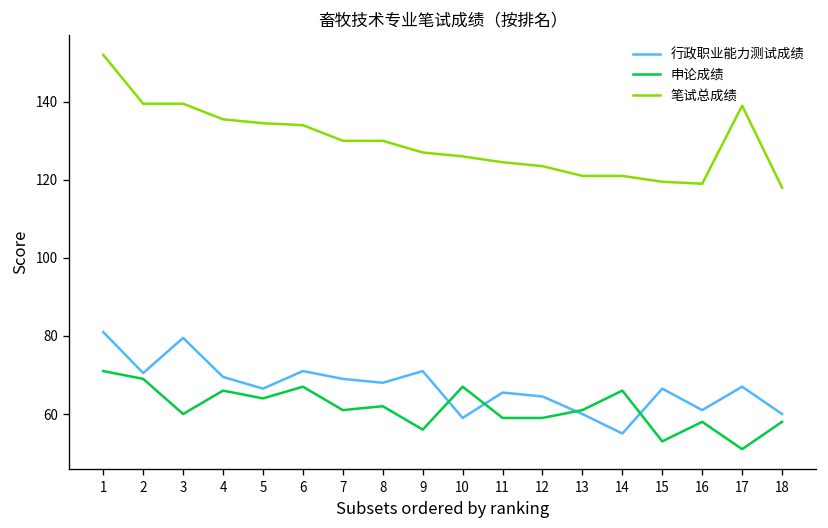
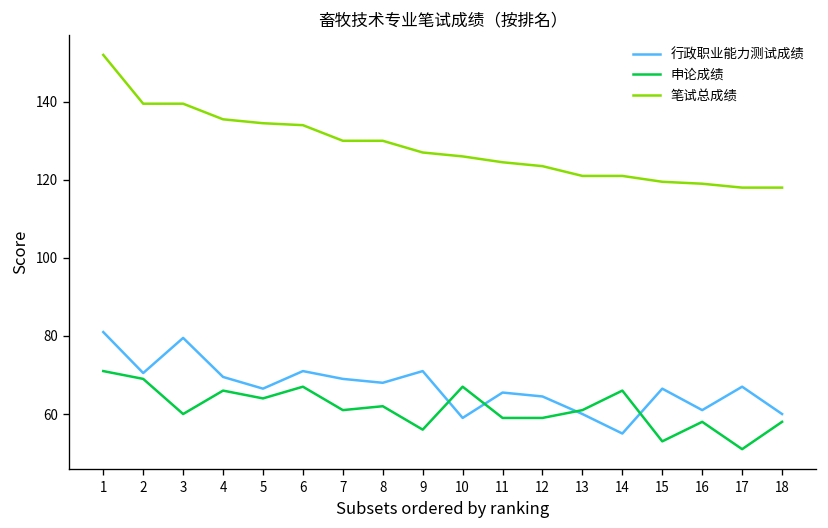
笔试总成绩, 17: 139 -> 118
